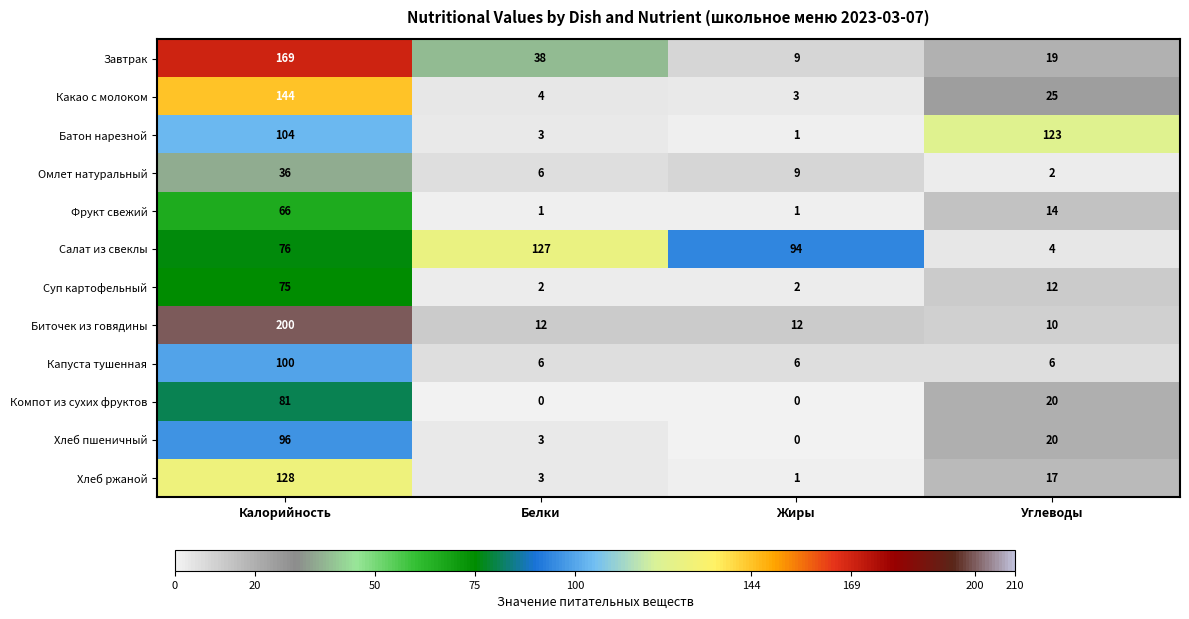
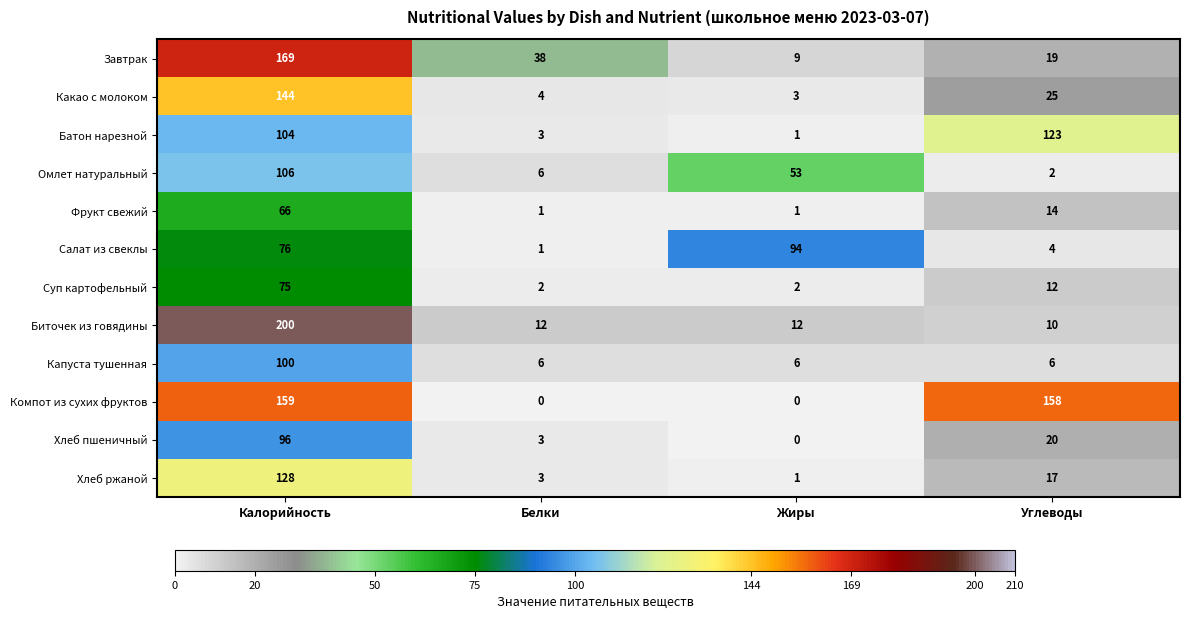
Омлет натуральный, Калорийность: 36 -> 106
Омлет натуральный, Жиры: 9 -> 53
Салат из свеклы, Белки: 127 -> 1
Компот из сухих фруктов, Калорийность: 81 -> 159
Компот из сухих фруктов, Углеводы: 20 -> 158
